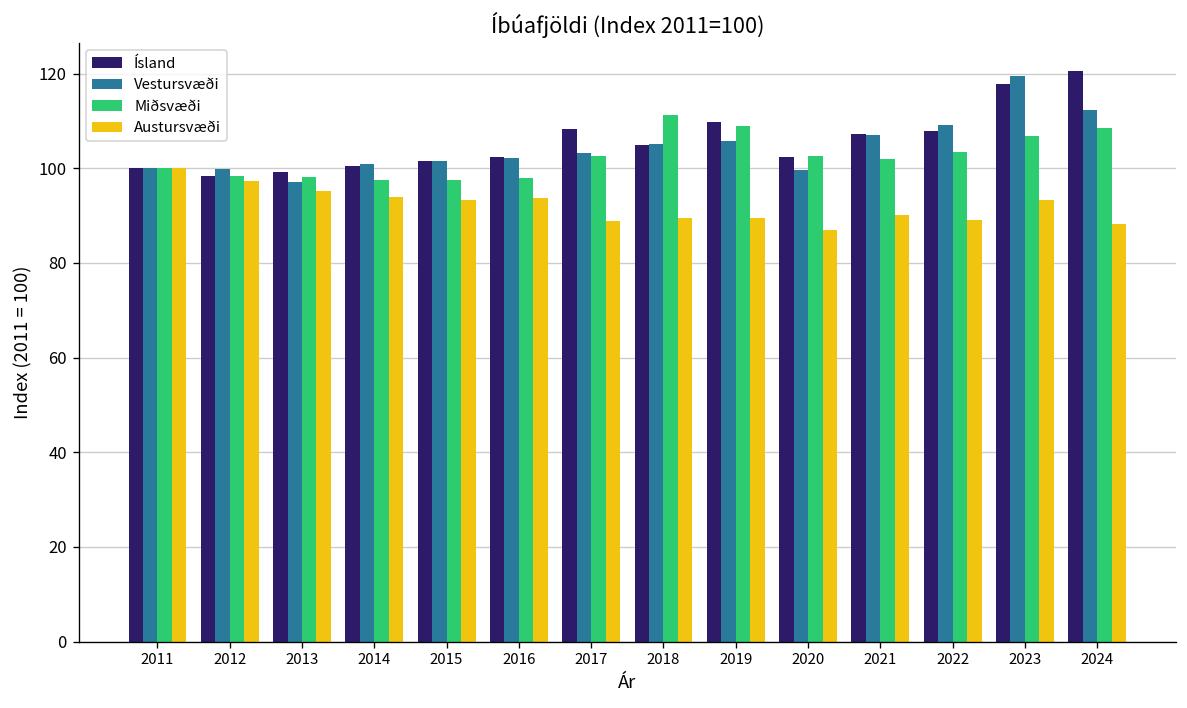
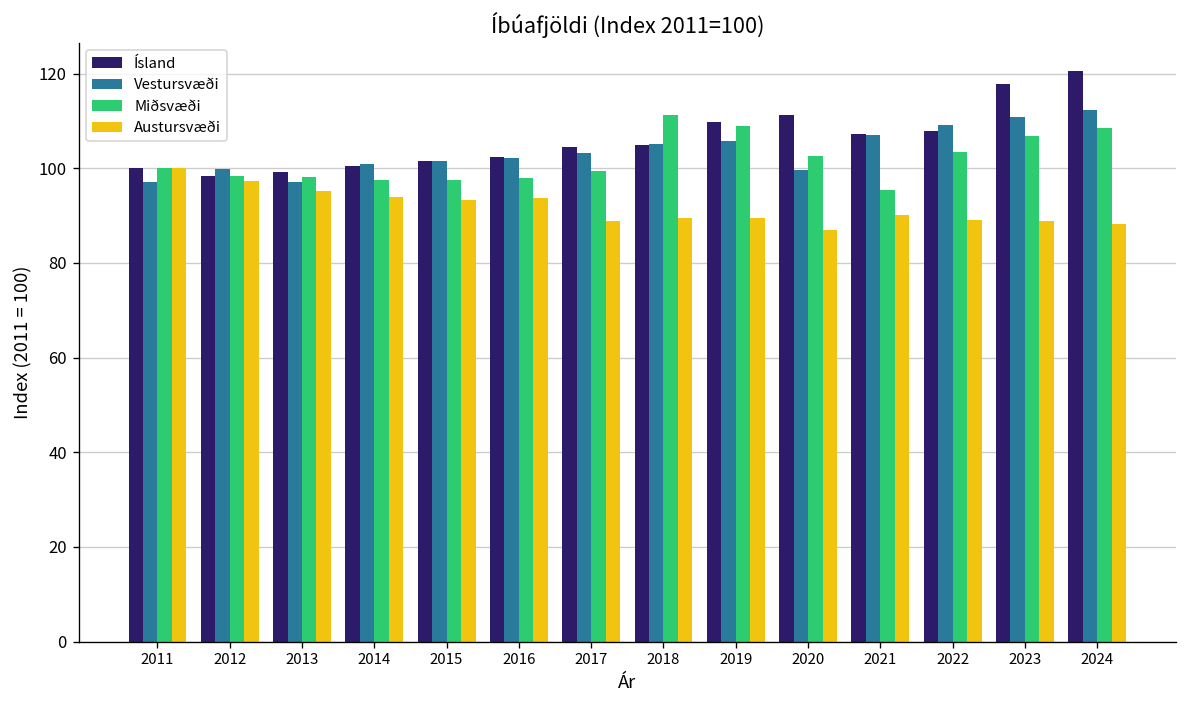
Vestursvæði, 2011: 100 -> 97
Ísland, 2017: 108 -> 104
Miðsvæði, 2017: 103 -> 99
Ísland, 2020: 102 -> 111
Miðsvæði, 2021: 102 -> 95
Vestursvæði, 2023: 119 -> 111
Austursvæði, 2023: 93 -> 89
